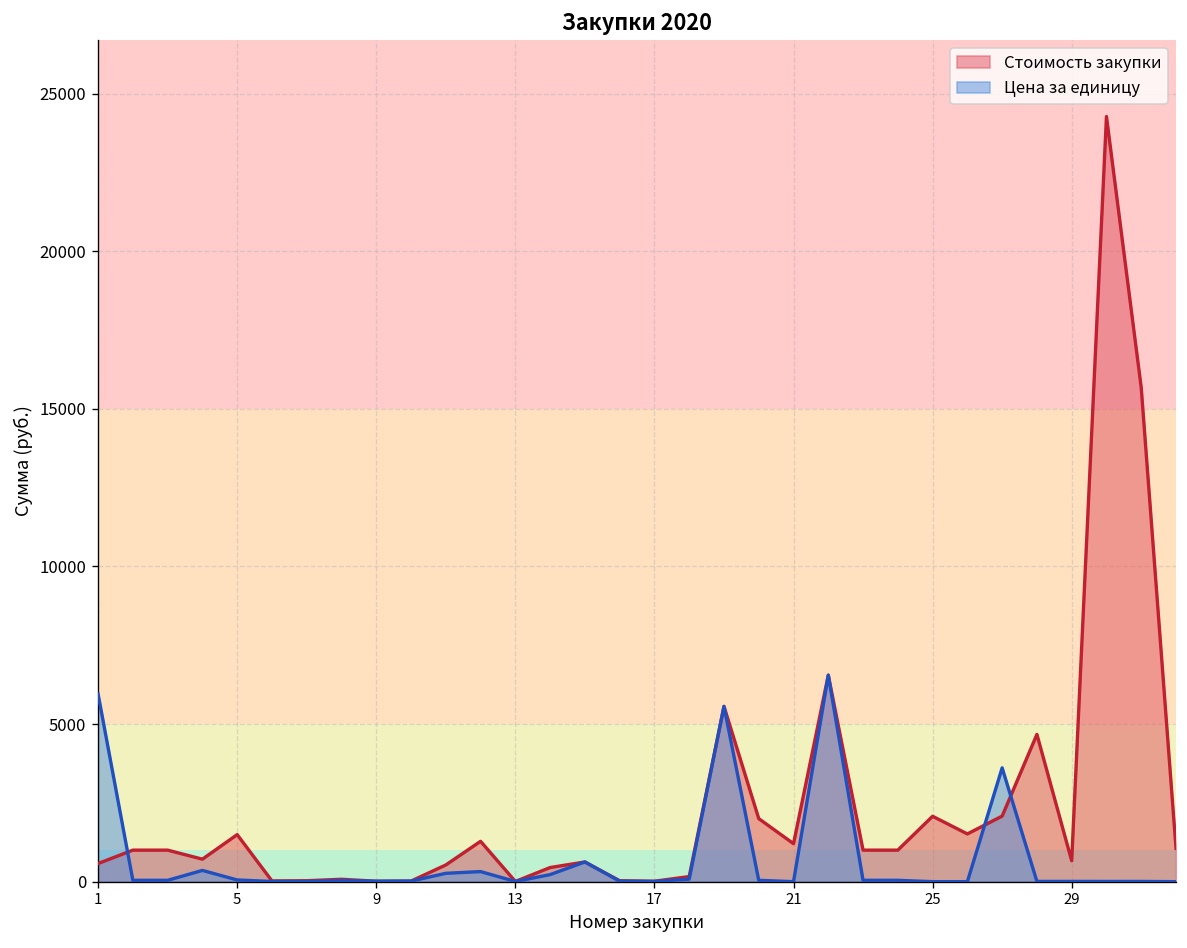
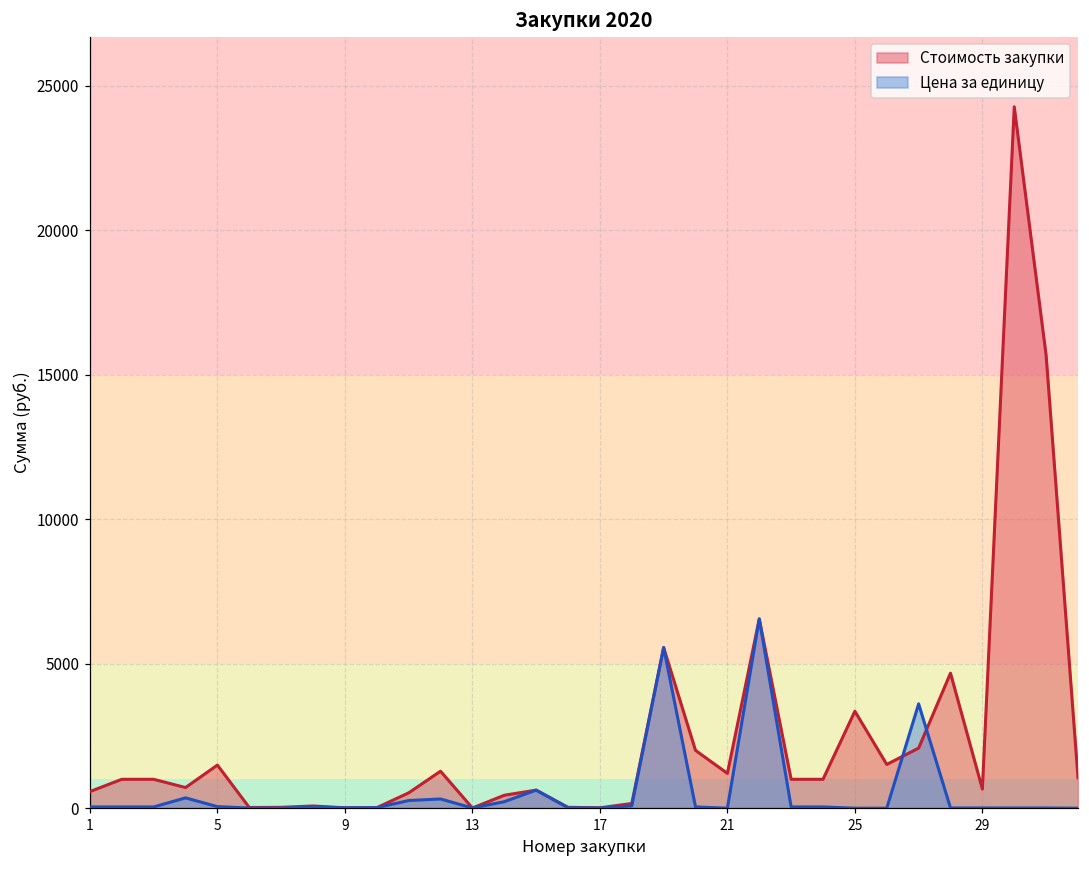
Цена за единицу, 1: 6000 -> 0
Стоимость закупки, 25: 2100 -> 3400
